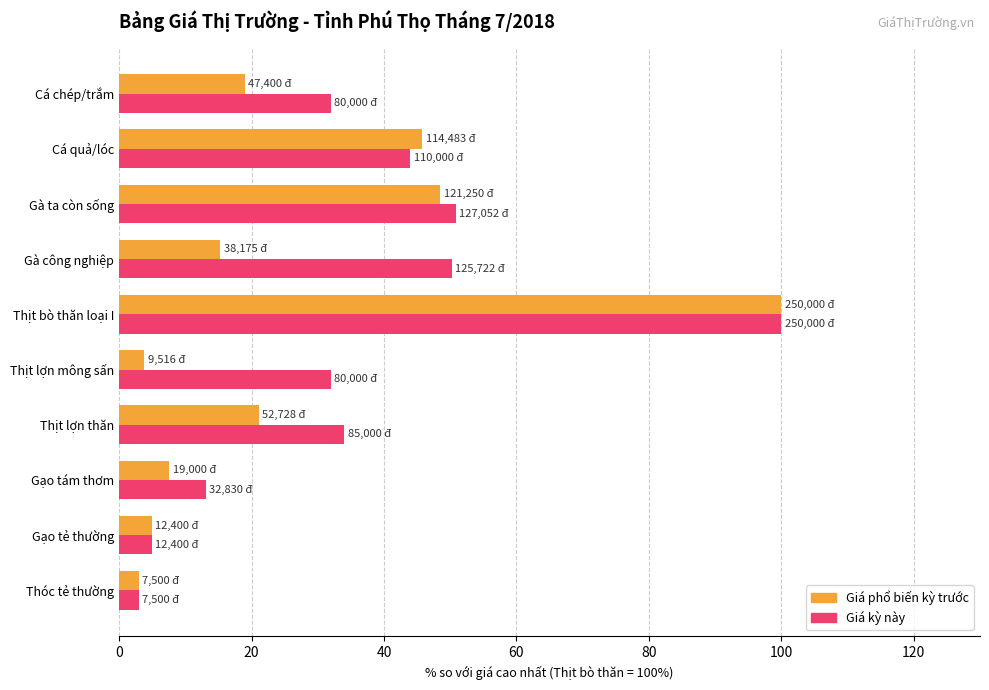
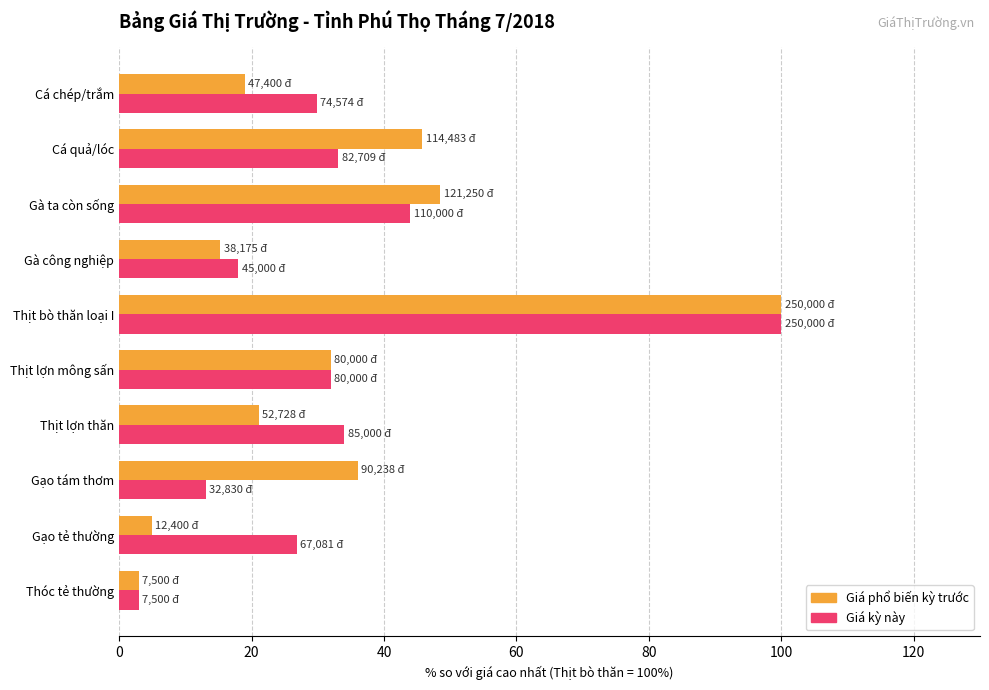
Giá kỳ này, Cá chép/trắm: 80,000 -> 74,574
Giá kỳ này, Cá quả/lóc: 110,000 -> 82,709
Giá kỳ này, Gà ta còn sống: 127,052 -> 110,000
Giá kỳ này, Gà công nghiệp: 125,722 -> 45,000
Giá phổ biến kỳ trước, Thịt lợn mông sấn: 9,516 -> 80,000
Giá phổ biến kỳ trước, Gạo tám thơm: 19,000 -> 90,238
Giá kỳ này, Gạo tẻ thường: 12,400 -> 67,081
